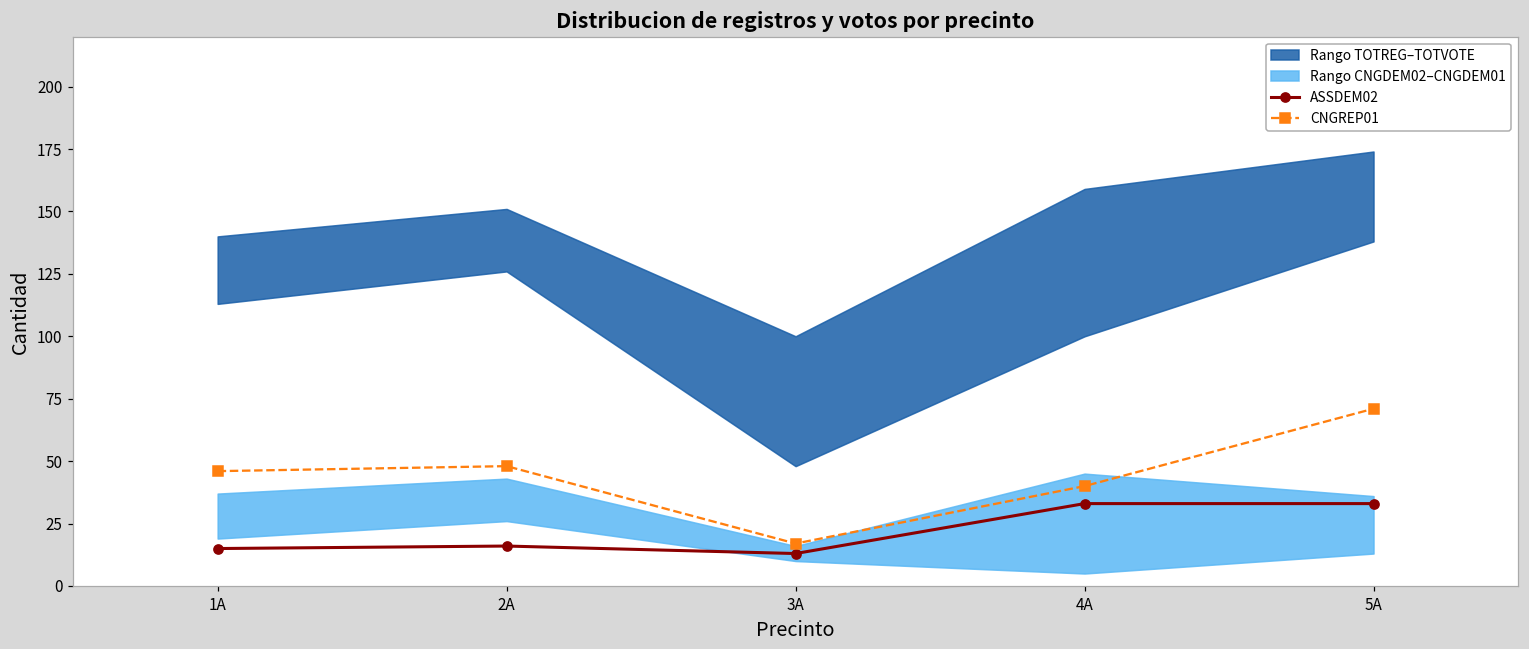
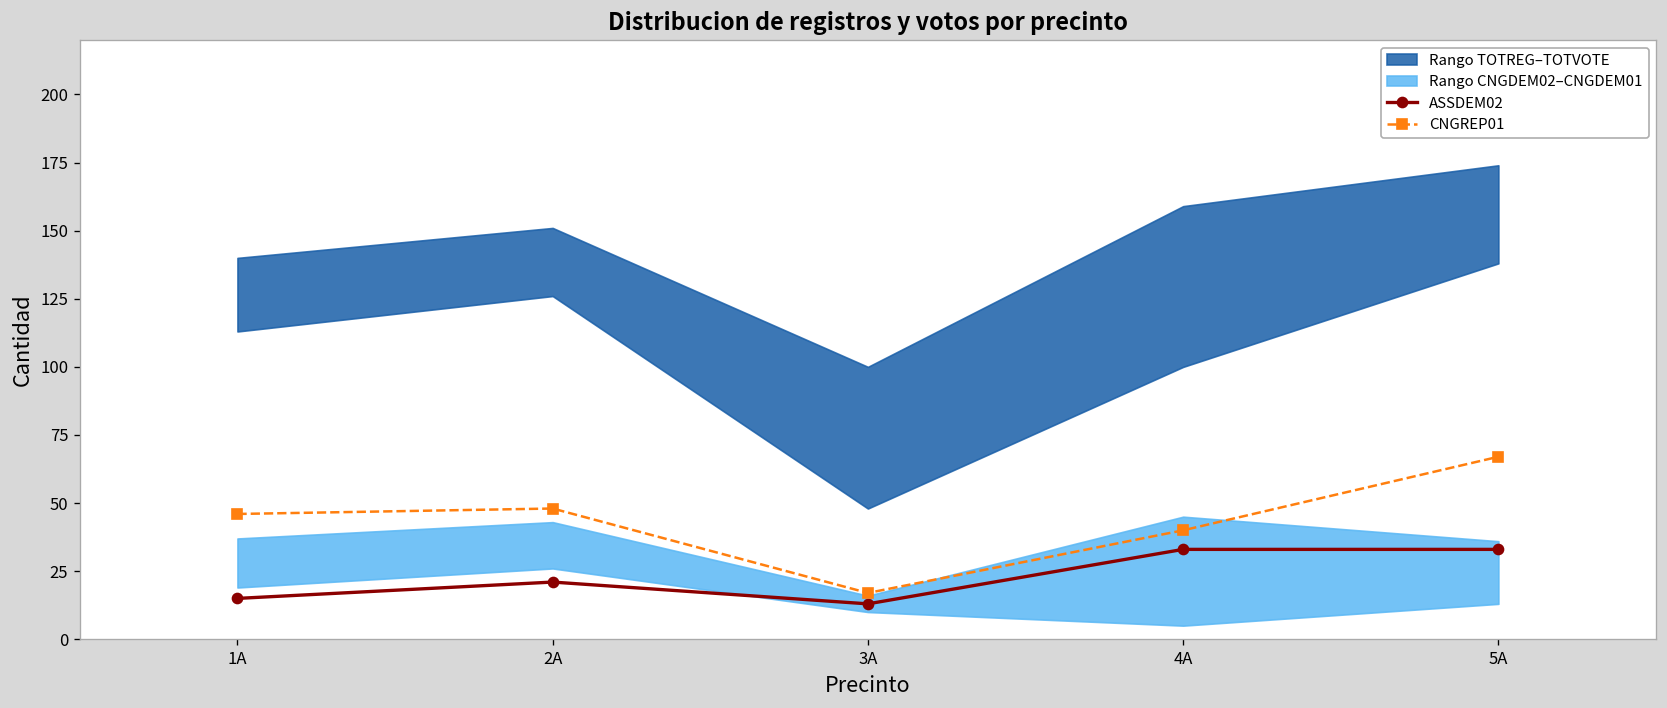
ASSDEM02, 2A: 16 -> 21
CNGREP01, 5A: 71 -> 67
